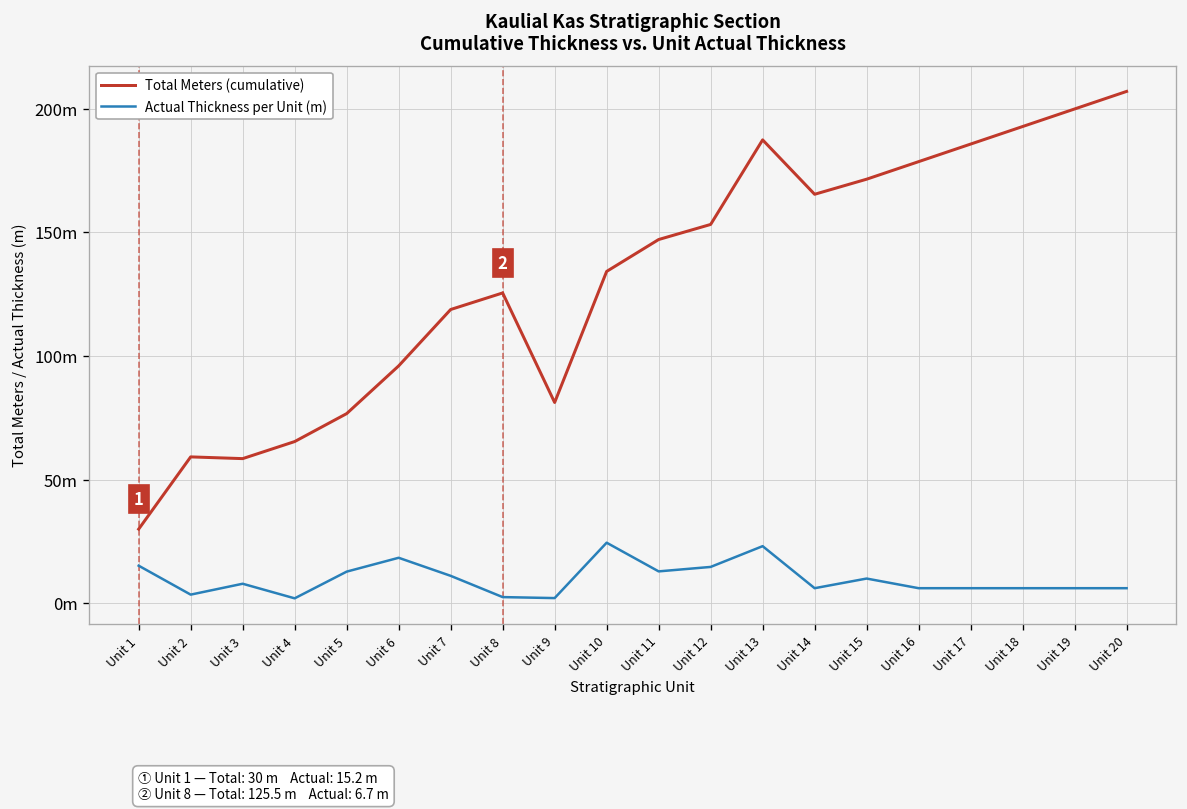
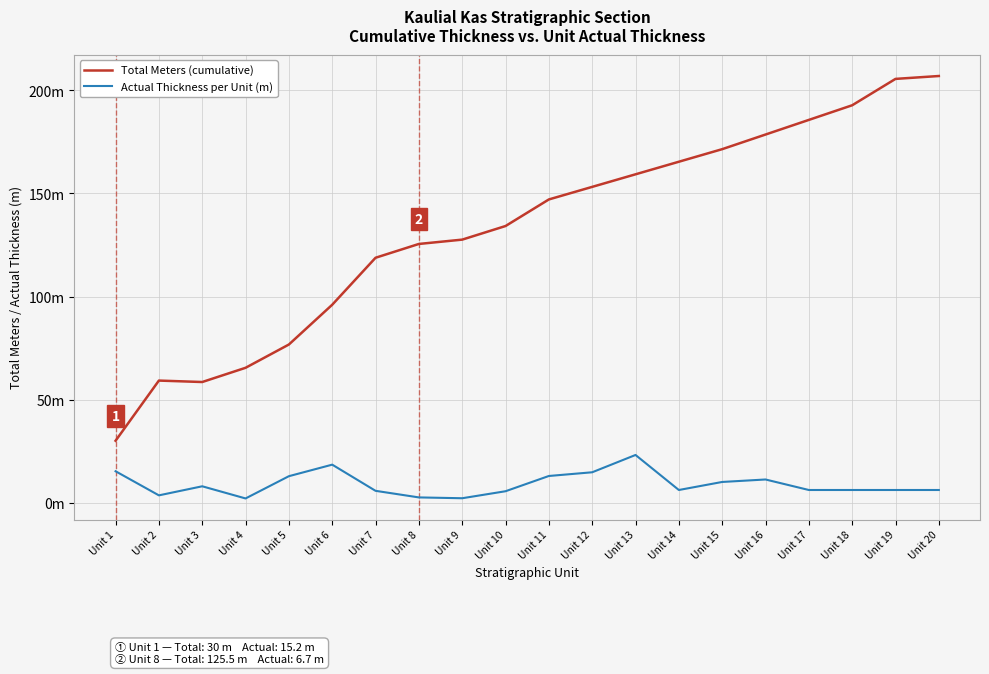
Actual Thickness per Unit (m), Unit 7: 11m -> 6m
Total Meters (cumulative), Unit 9: 81m -> 128m
Actual Thickness per Unit (m), Unit 10: 25m -> 6m
Total Meters (cumulative), Unit 13: 187m -> 159m
Actual Thickness per Unit (m), Unit 16: 6m -> 11m
Total Meters (cumulative), Unit 19: 200m -> 206m
